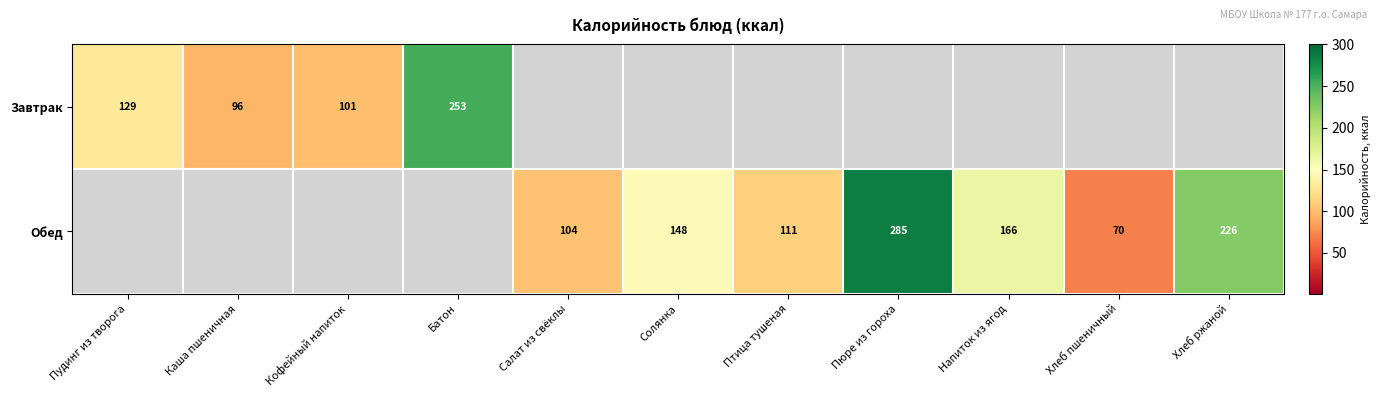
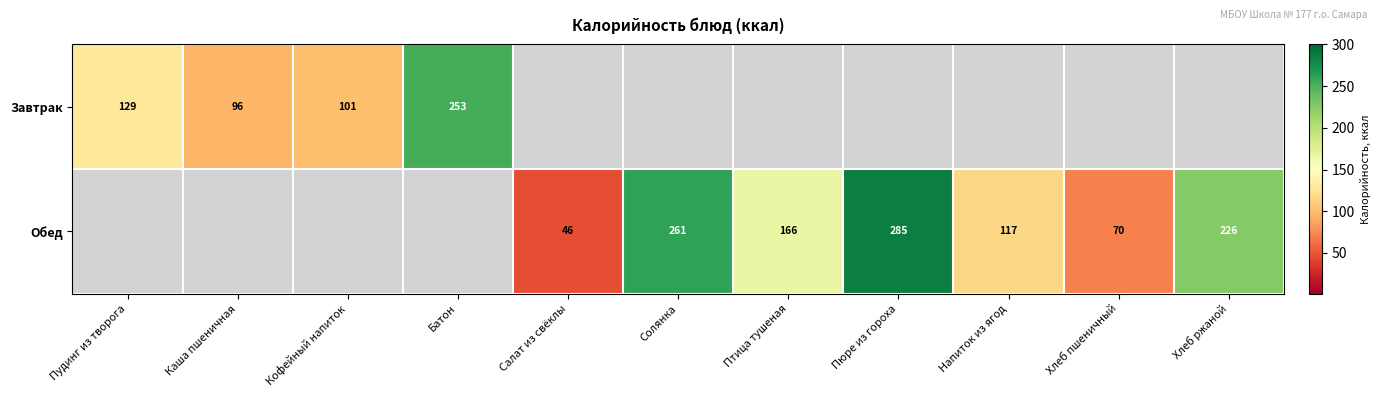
Обед, Салат из свёклы: 104 -> 46
Обед, Солянка: 148 -> 261
Обед, Птица тушеная: 111 -> 166
Обед, Напиток из ягод: 166 -> 117
